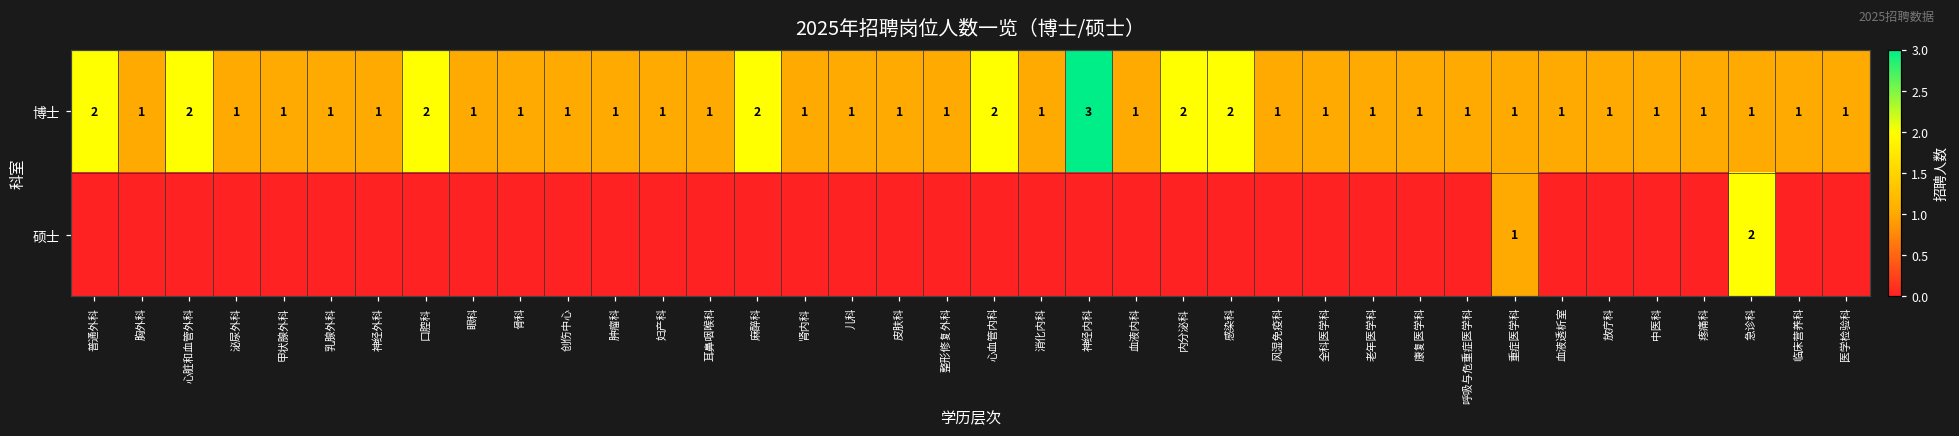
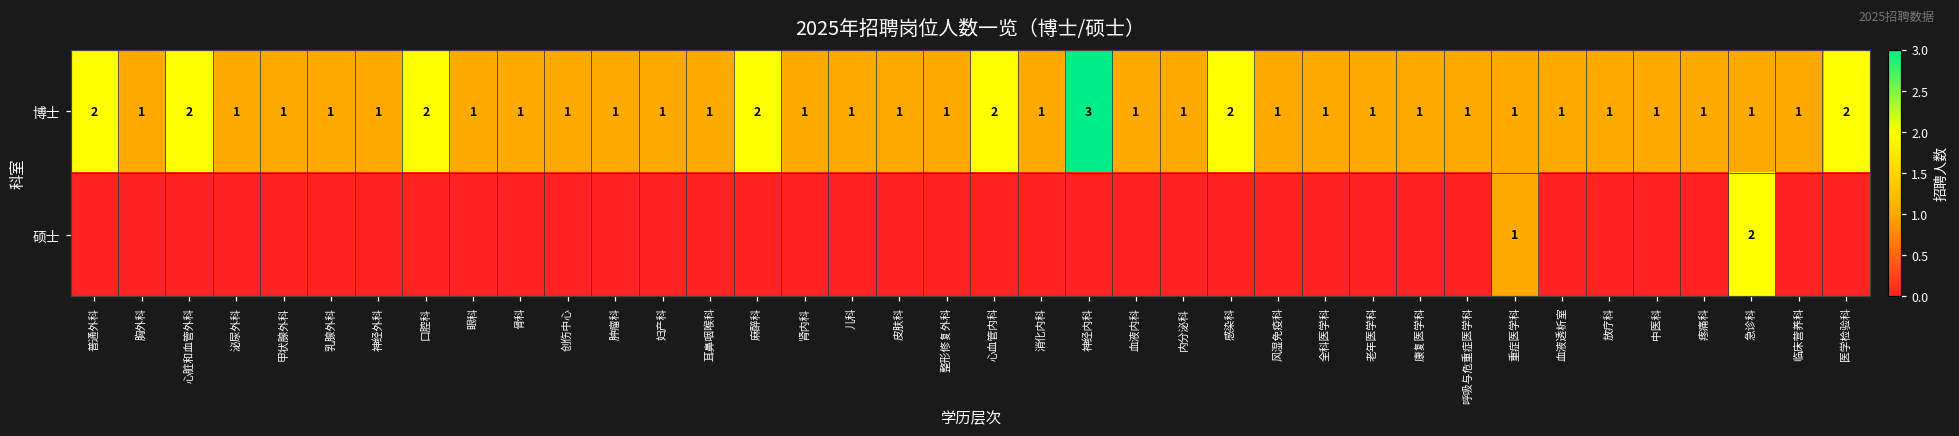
博士, 内分泌科: 2 -> 1
博士, 医学检验科: 1 -> 2
